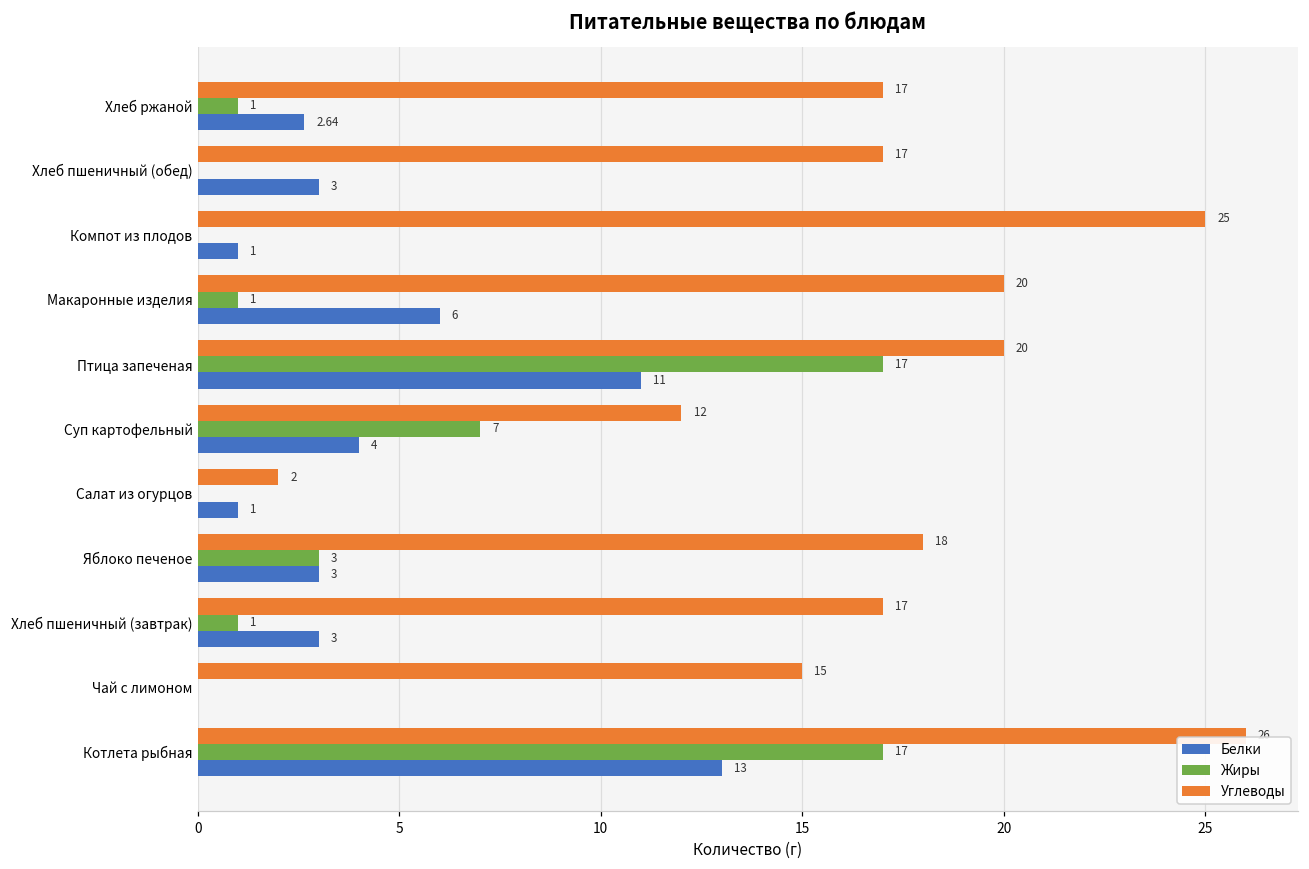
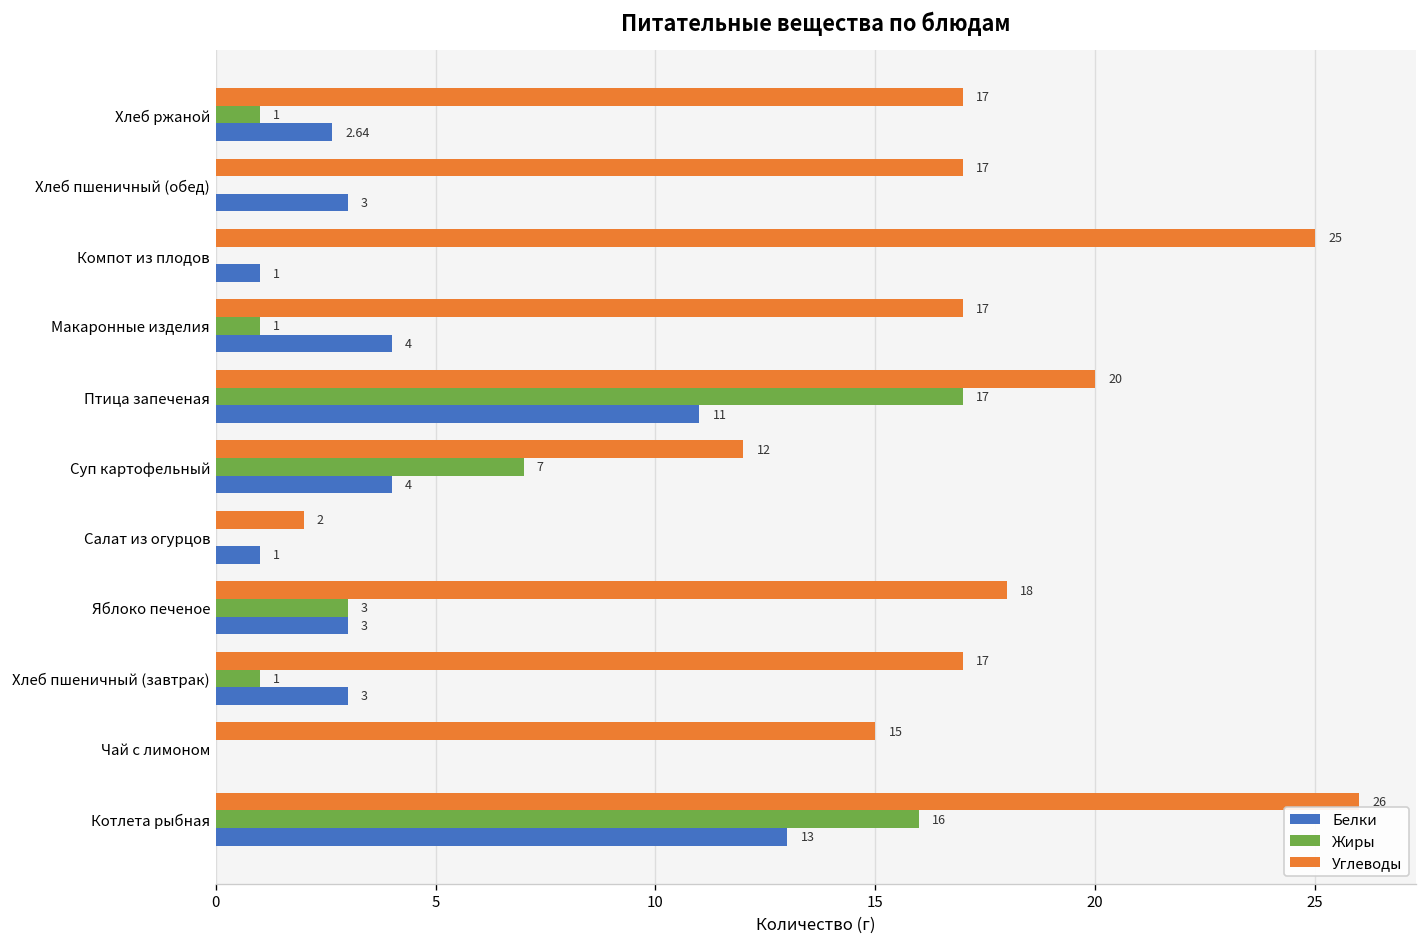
Углеводы, Макаронные изделия: 20 -> 17
Белки, Макаронные изделия: 6 -> 4
Жиры, Котлета рыбная: 17 -> 16
